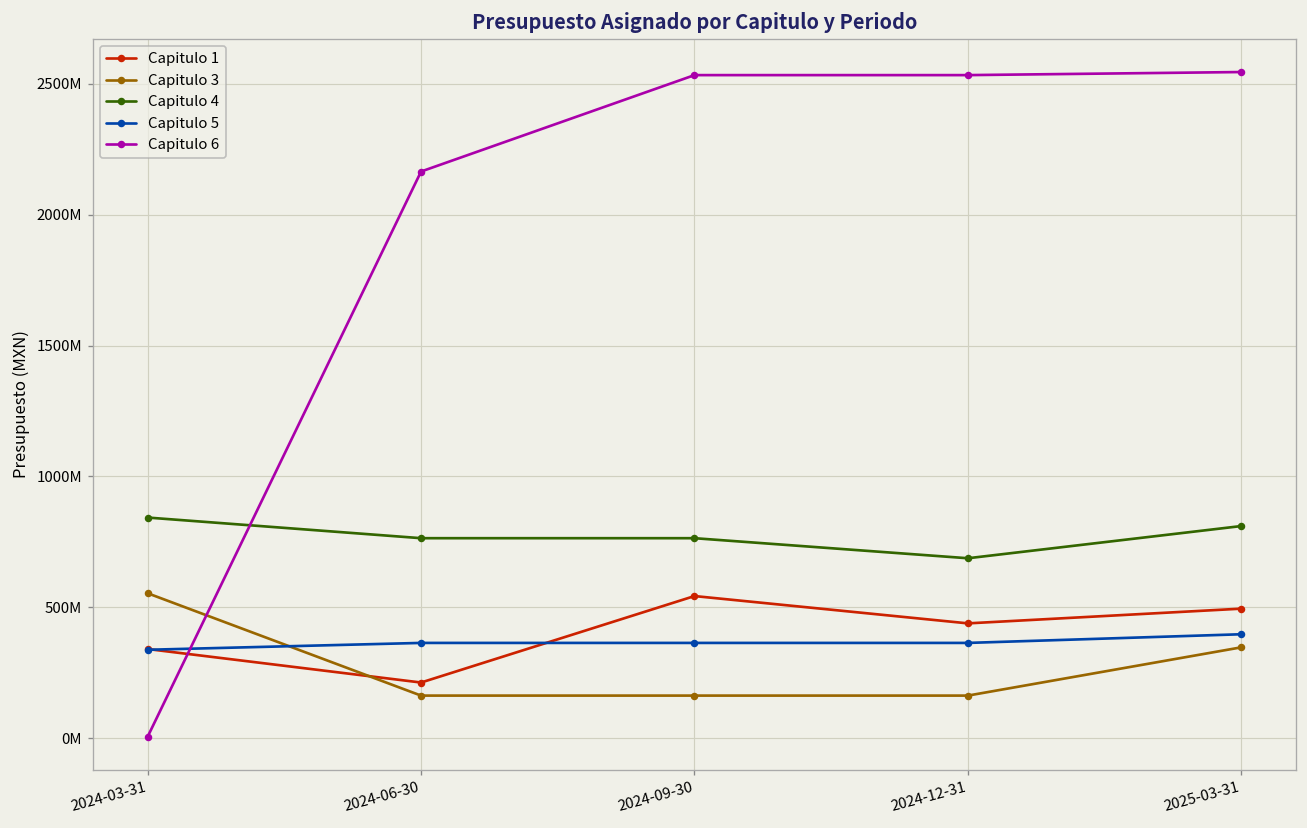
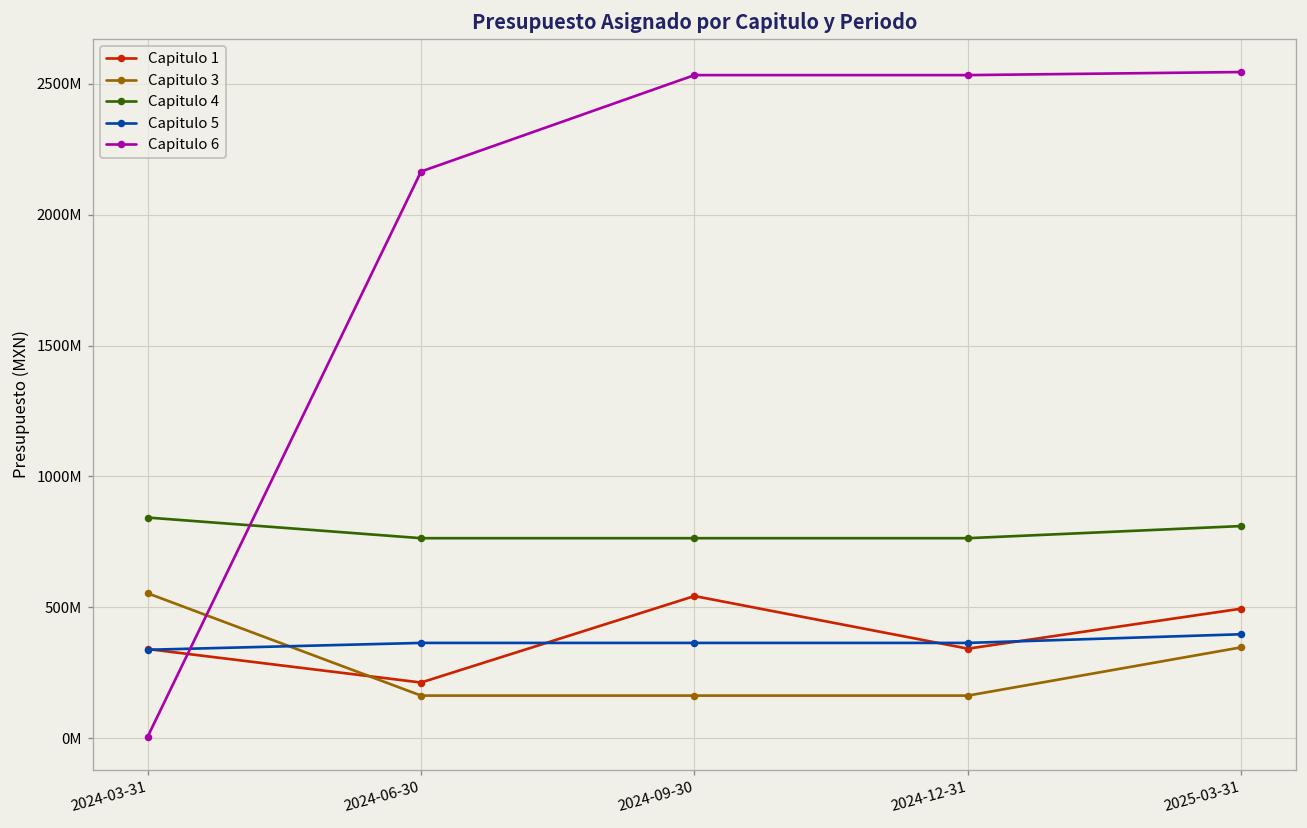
Capitulo 1, 2024-12-31: 440000000 -> 340000000
Capitulo 4, 2024-12-31: 690000000 -> 760000000
